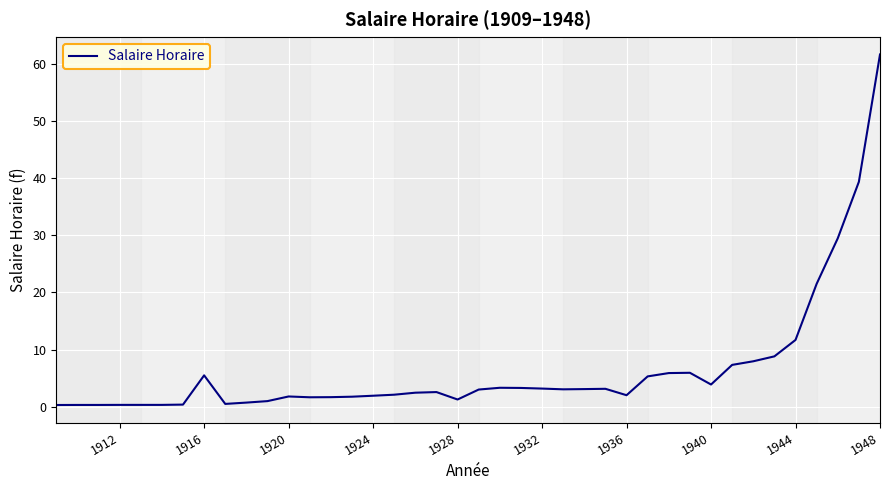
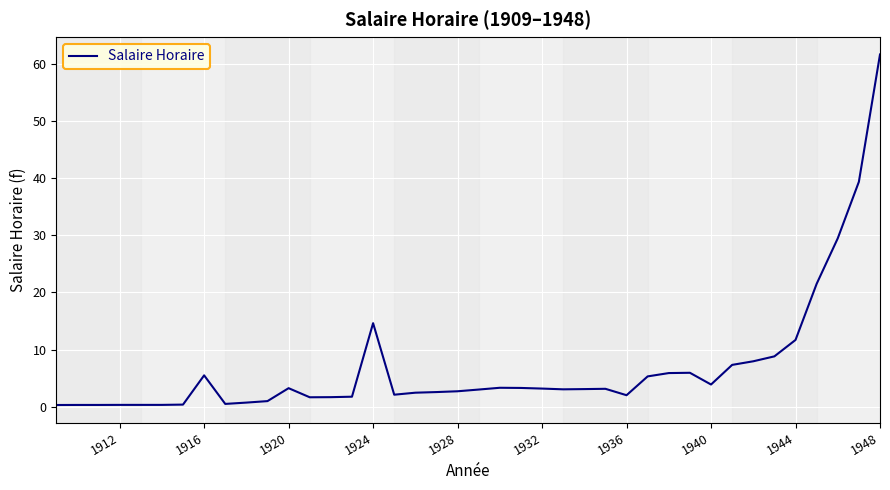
1920: 2 -> 3
1924: 2 -> 15
1928: 1 -> 3
